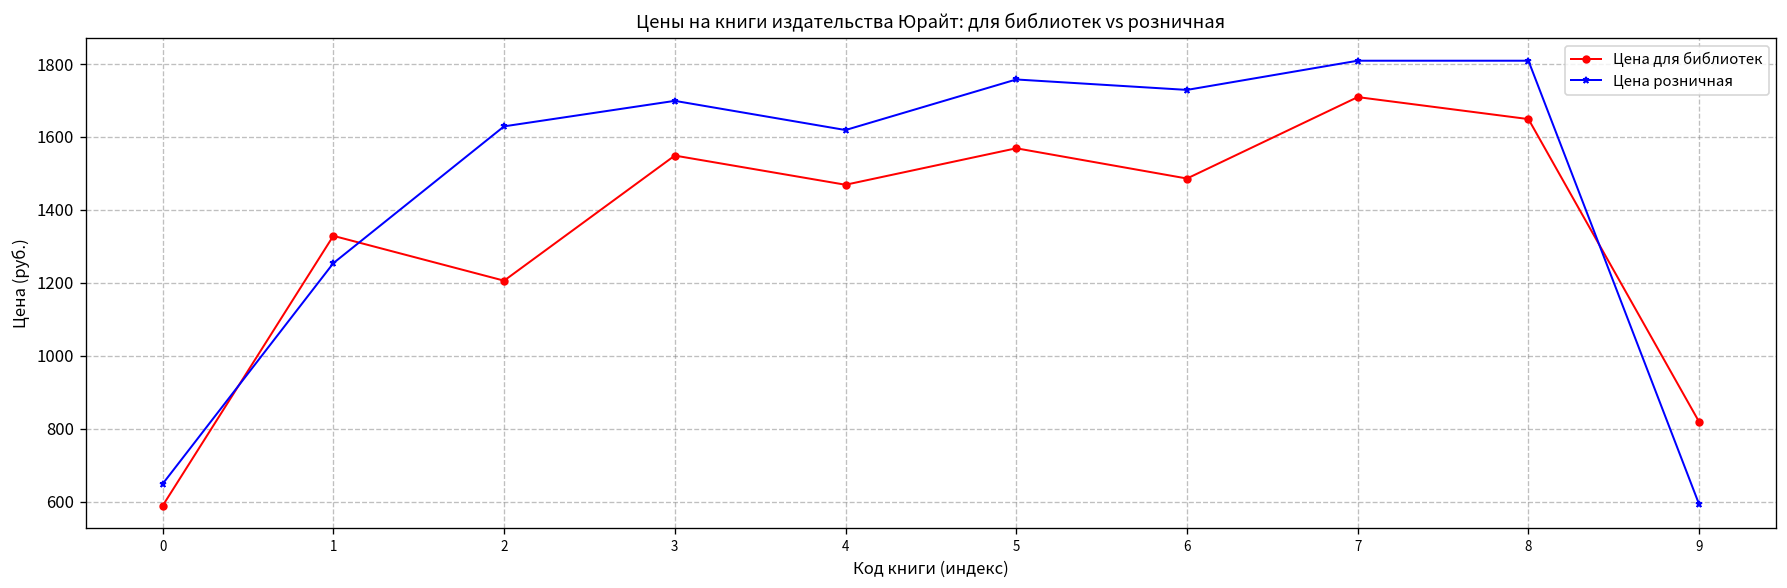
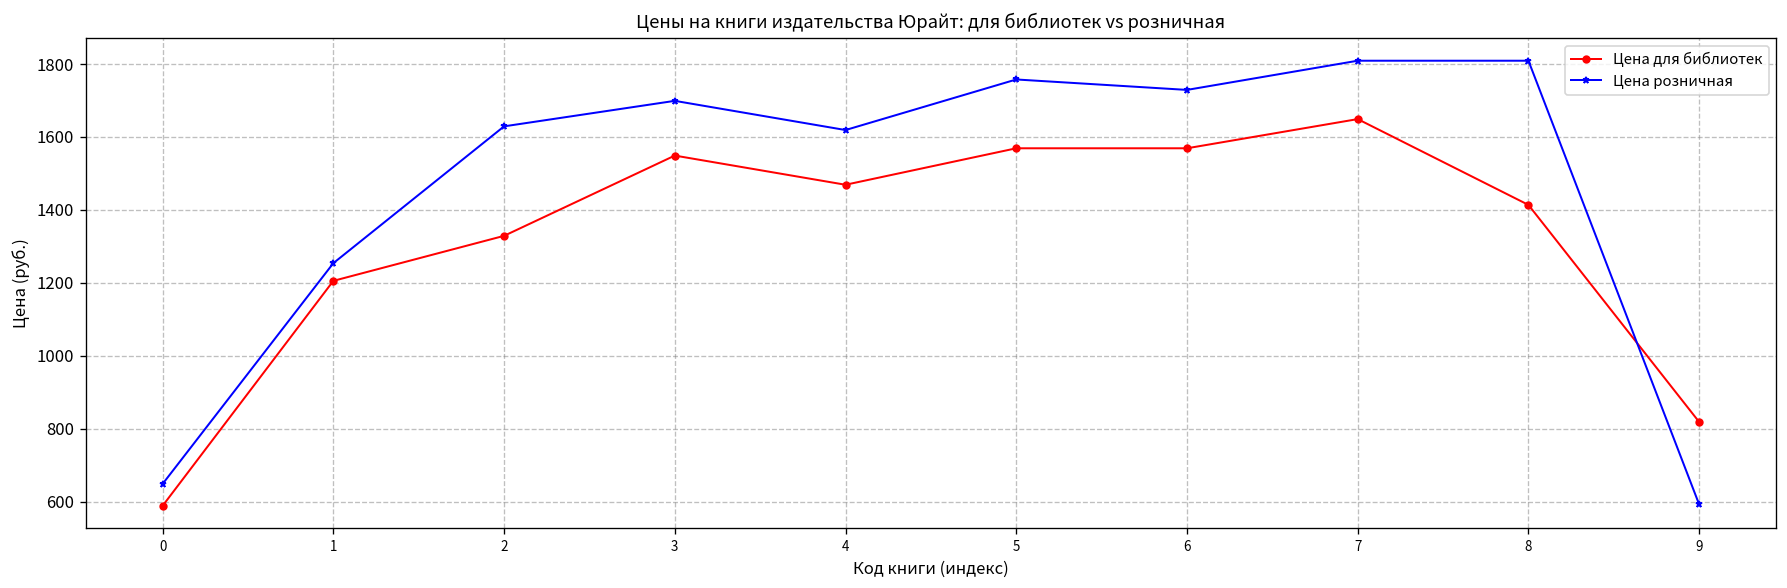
Цена для библиотек, 1: 1330 -> 1210
Цена для библиотек, 2: 1210 -> 1330
Цена для библиотек, 6: 1490 -> 1570
Цена для библиотек, 7: 1710 -> 1650
Цена для библиотек, 8: 1650 -> 1410
